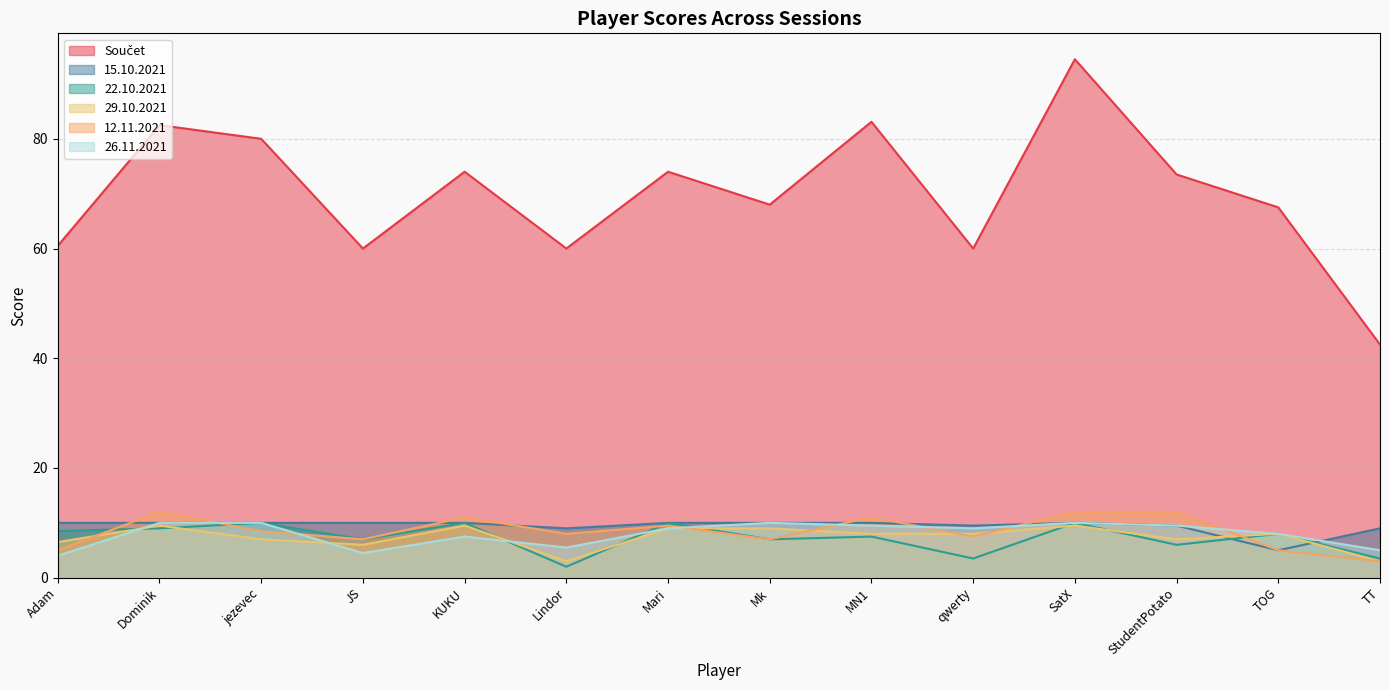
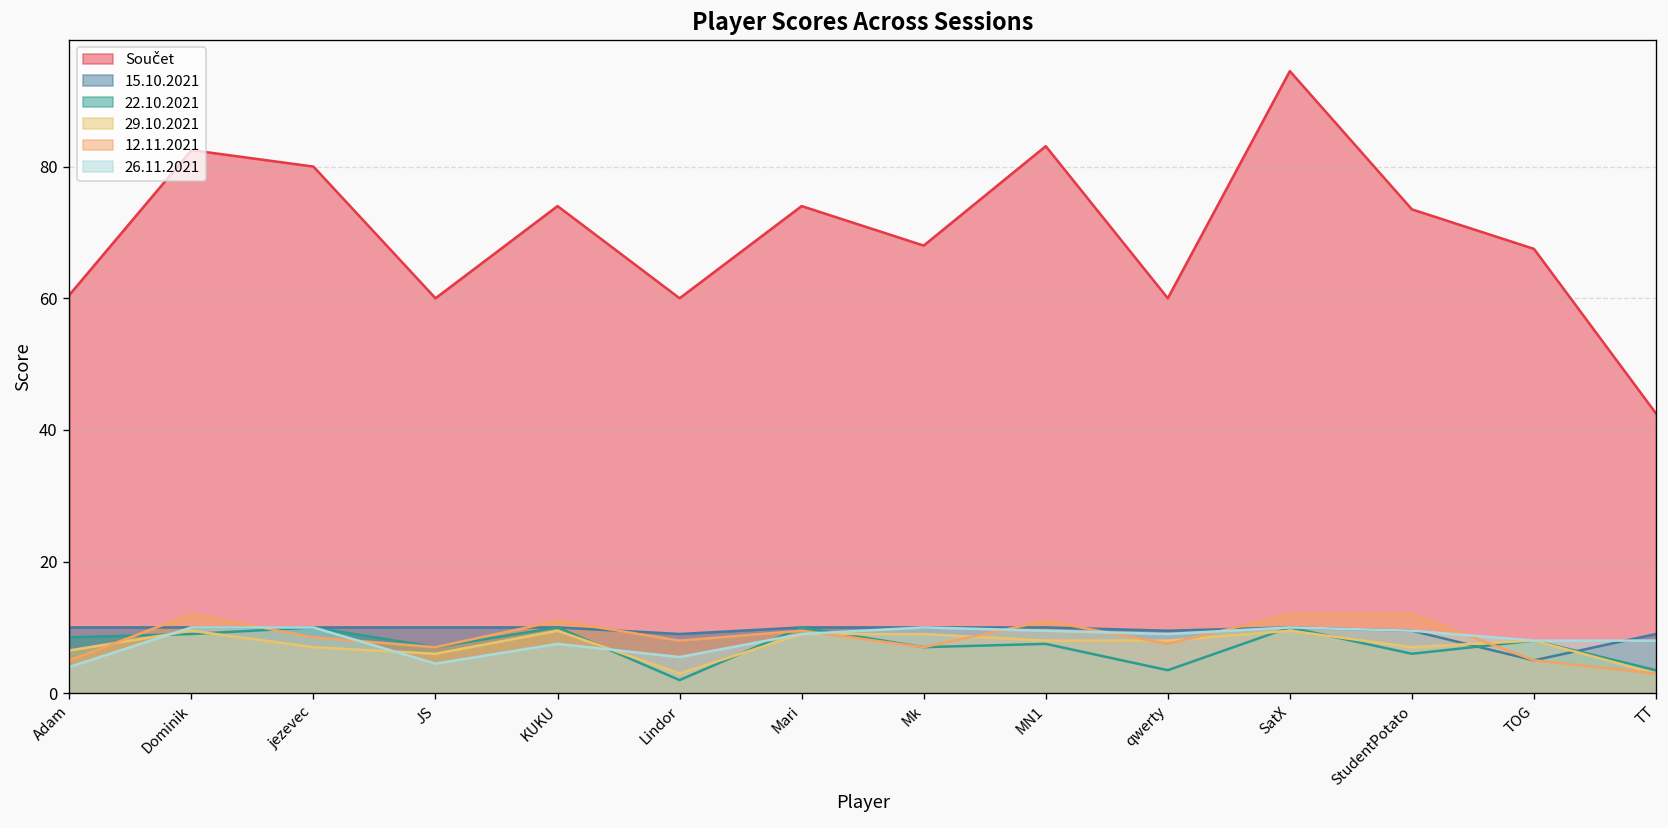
26.11.2021, TT: 5 -> 8
